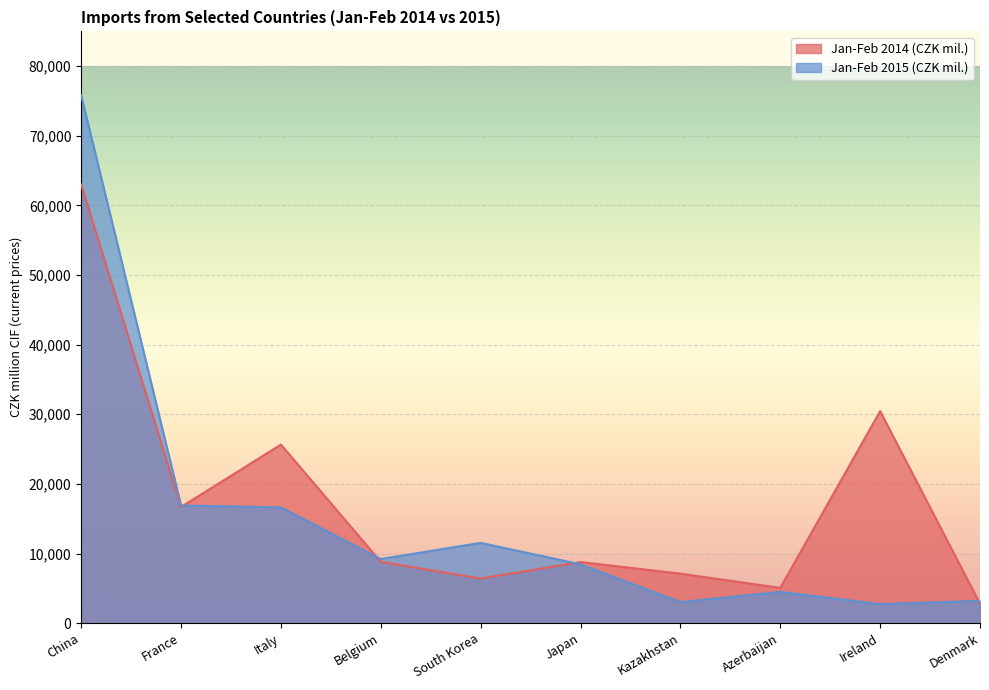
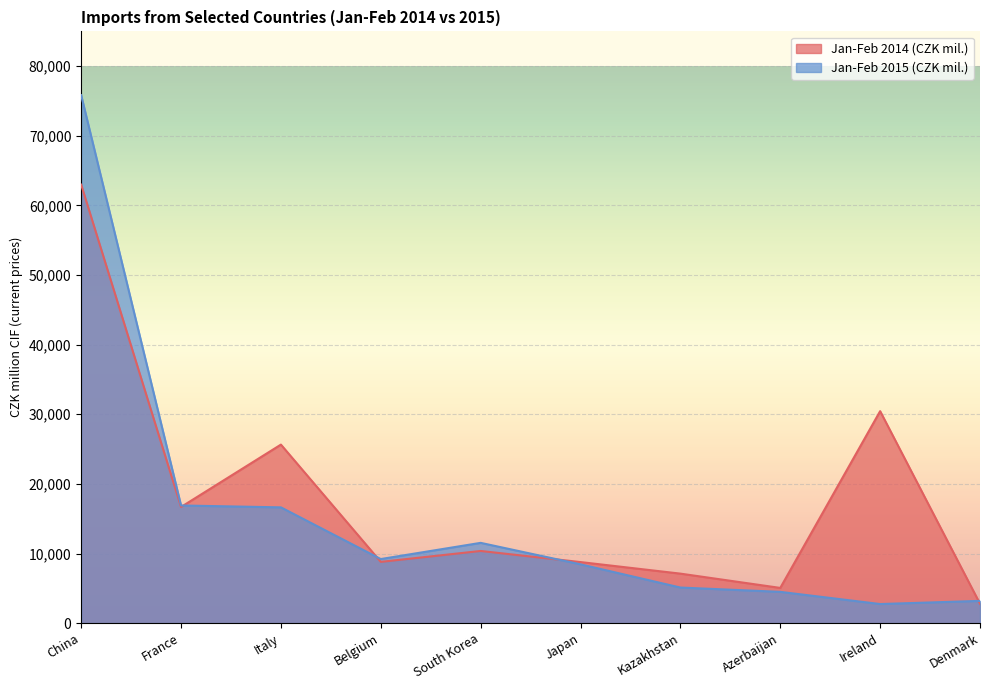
Jan-Feb 2014 (CZK mil.), South Korea: 6,000 -> 10,000
Jan-Feb 2015 (CZK mil.), Kazakhstan: 3,000 -> 5,000
